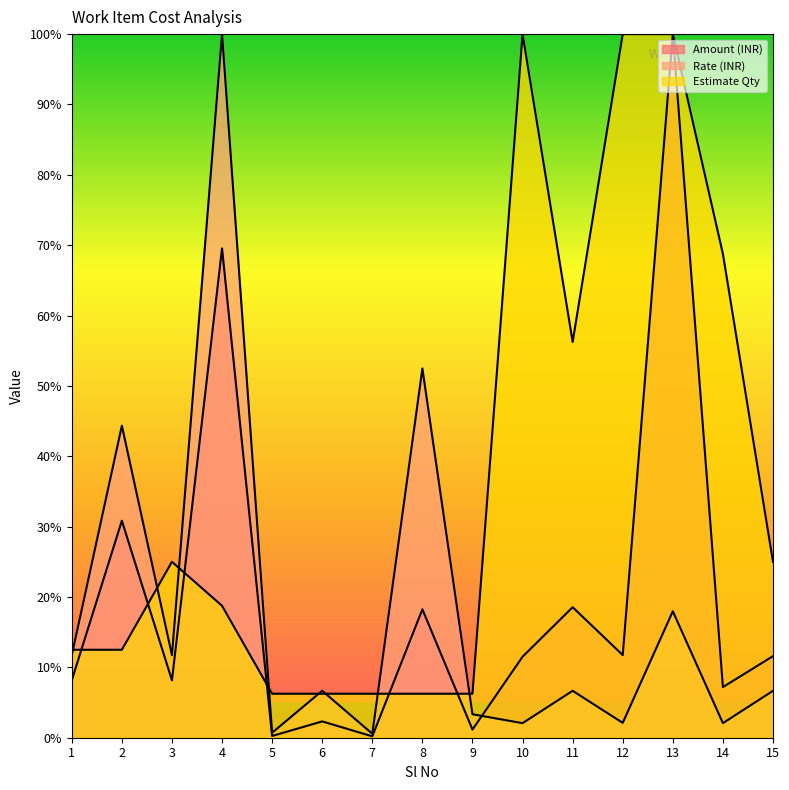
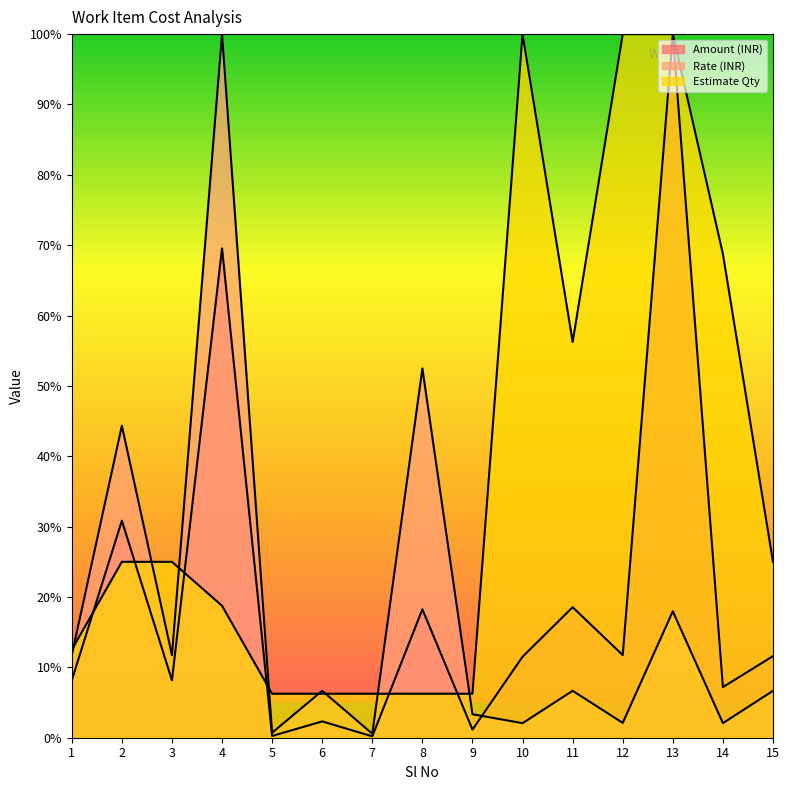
Estimate Qty, 2: 13% -> 25%
